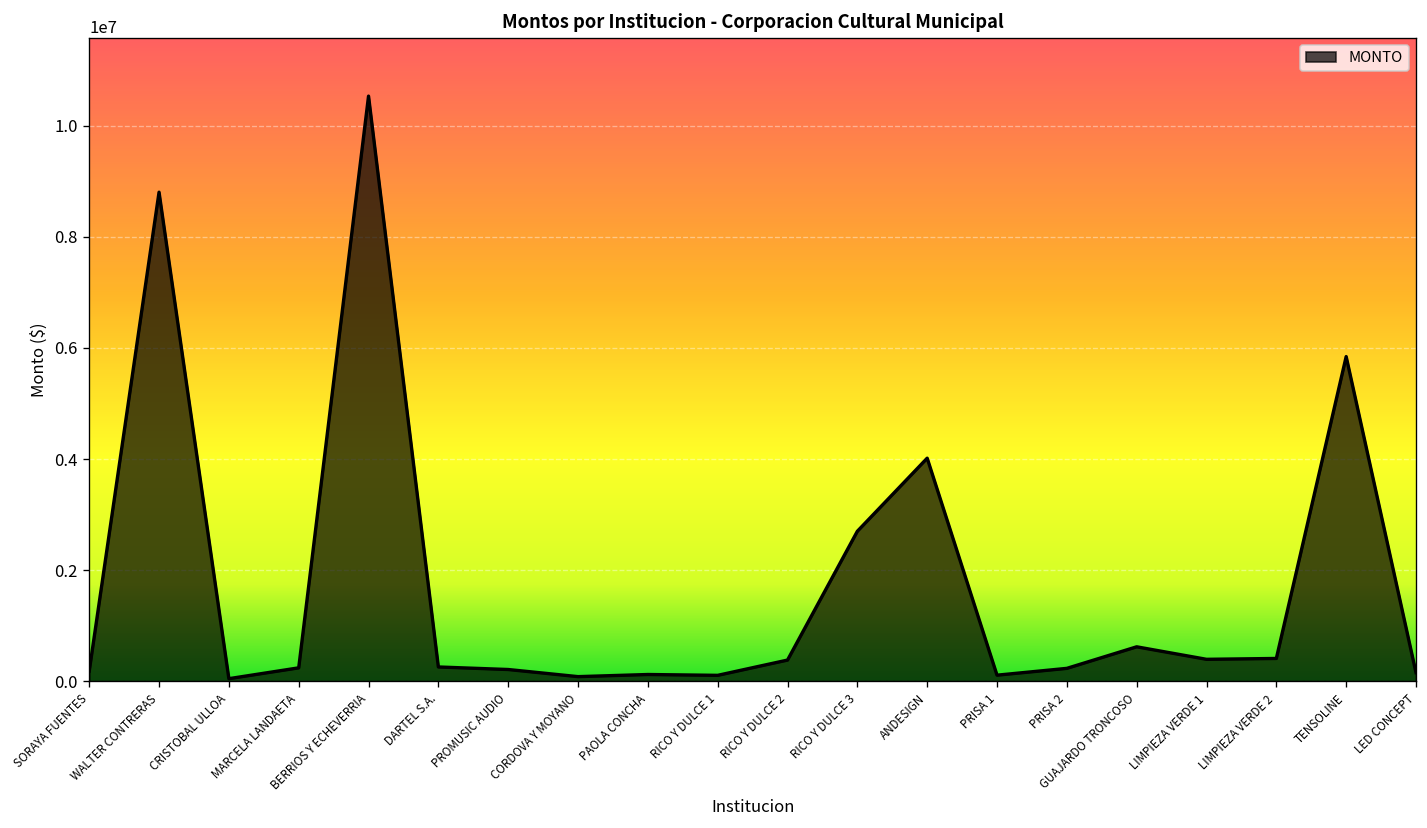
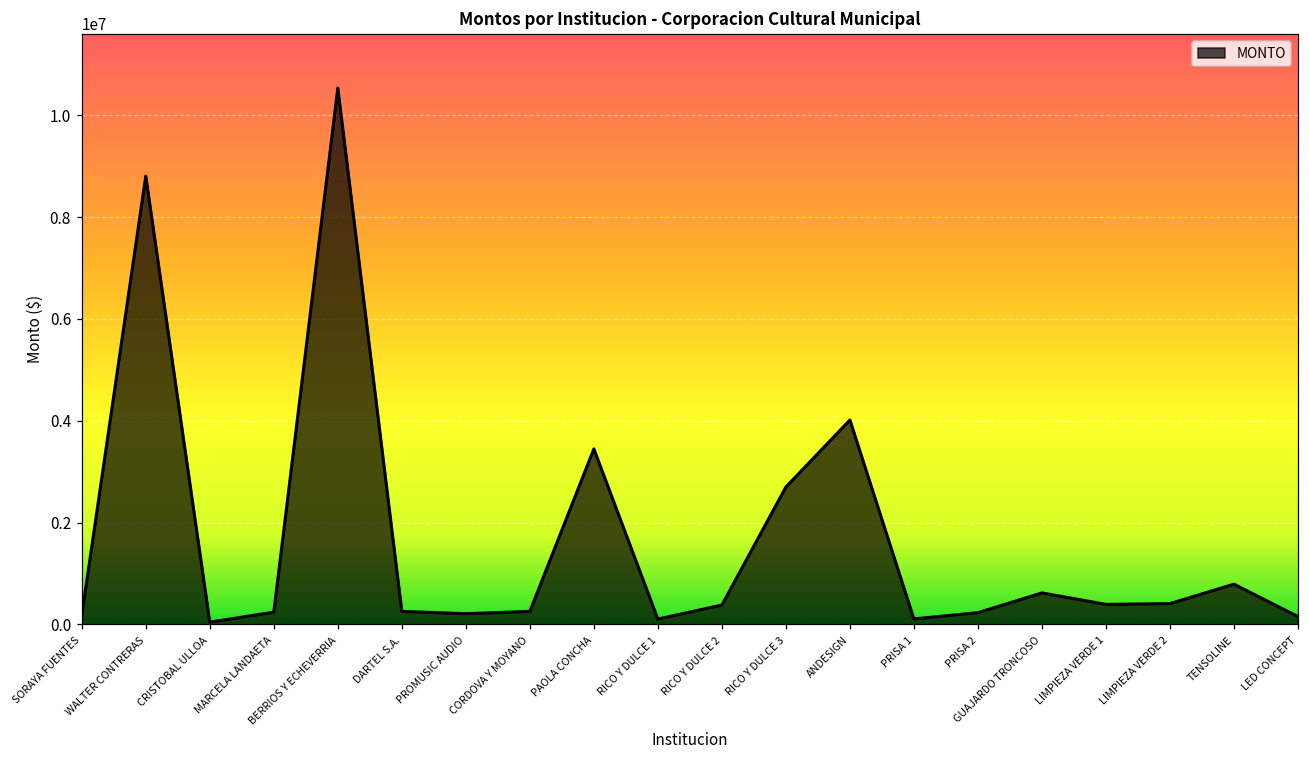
CORDOVA Y MOYANO: 100000 -> 300000
PAOLA CONCHA: 100000 -> 3400000
TENSOLINE: 5800000 -> 800000
